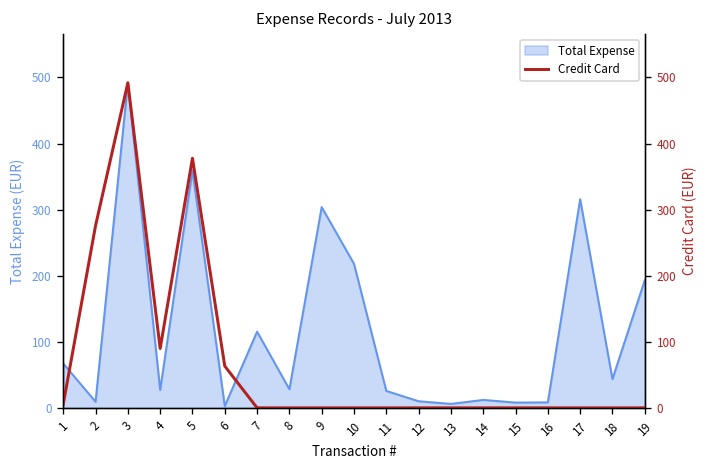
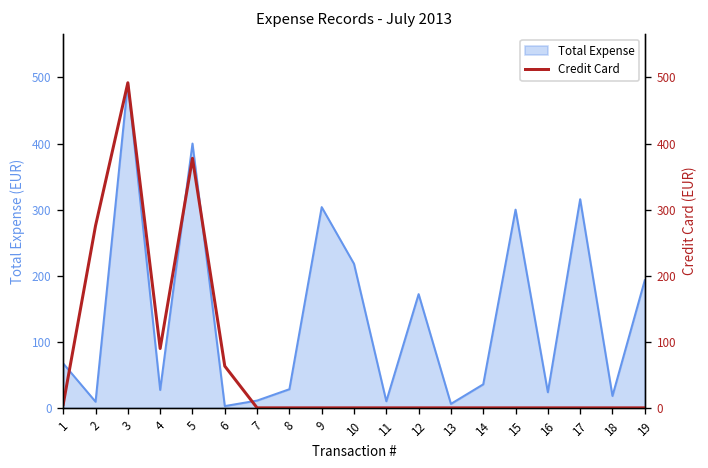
Total Expense, 5: 360 -> 400
Total Expense, 7: 120 -> 10
Total Expense, 11: 30 -> 10
Total Expense, 12: 10 -> 170
Total Expense, 14: 10 -> 40
Total Expense, 15: 10 -> 300
Total Expense, 16: 10 -> 20
Total Expense, 18: 40 -> 20
